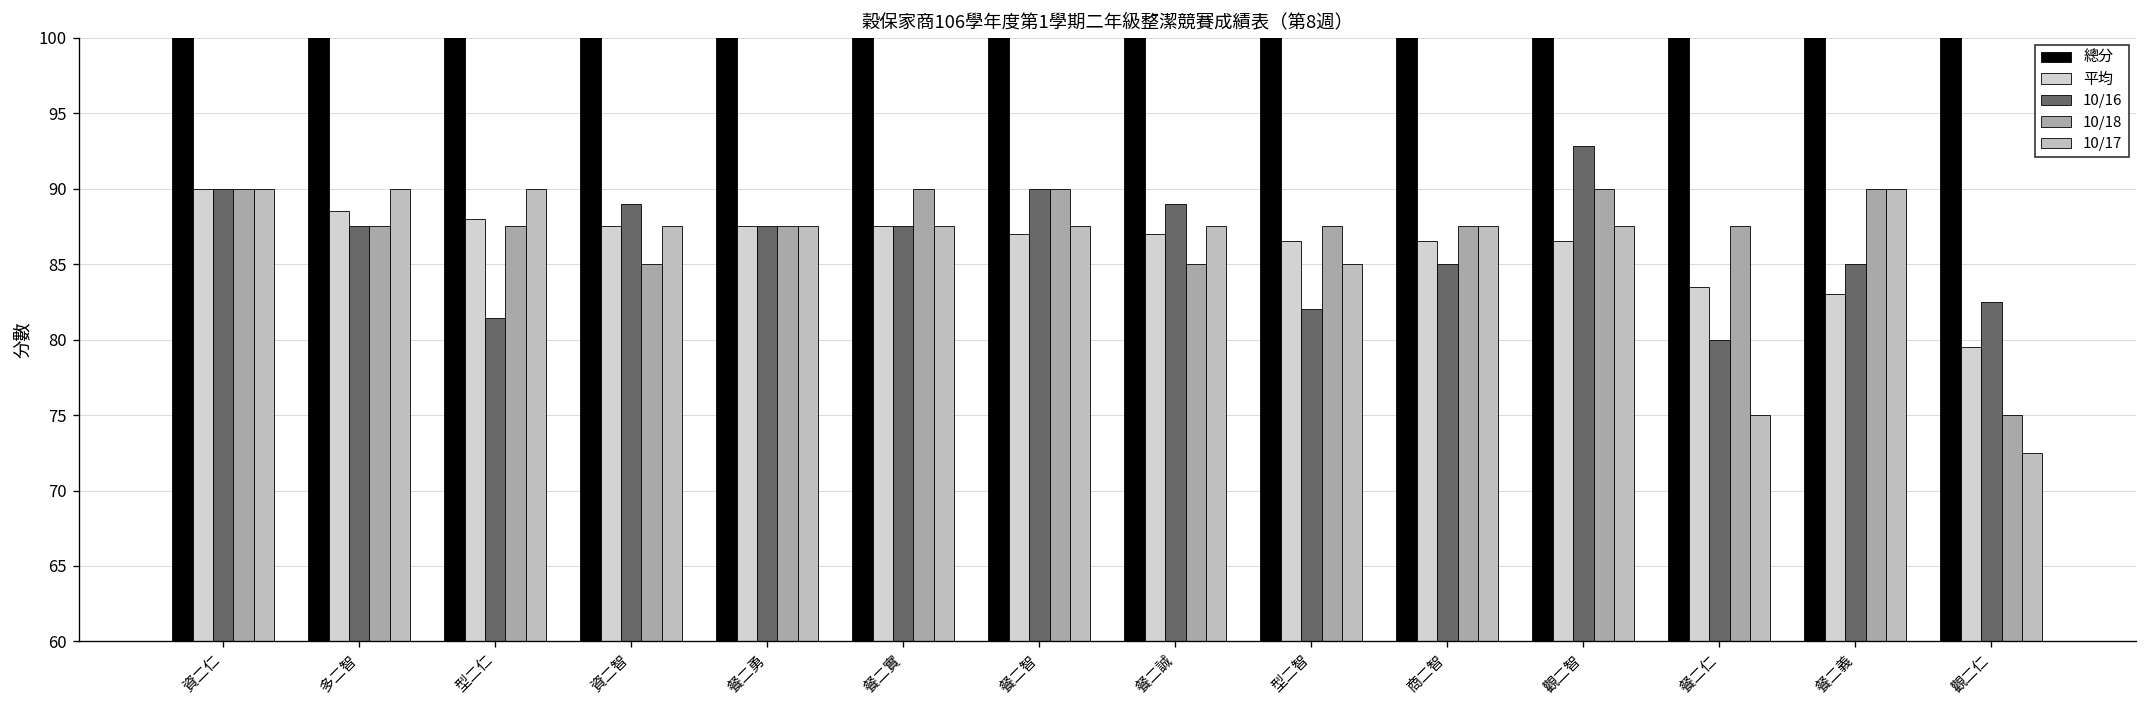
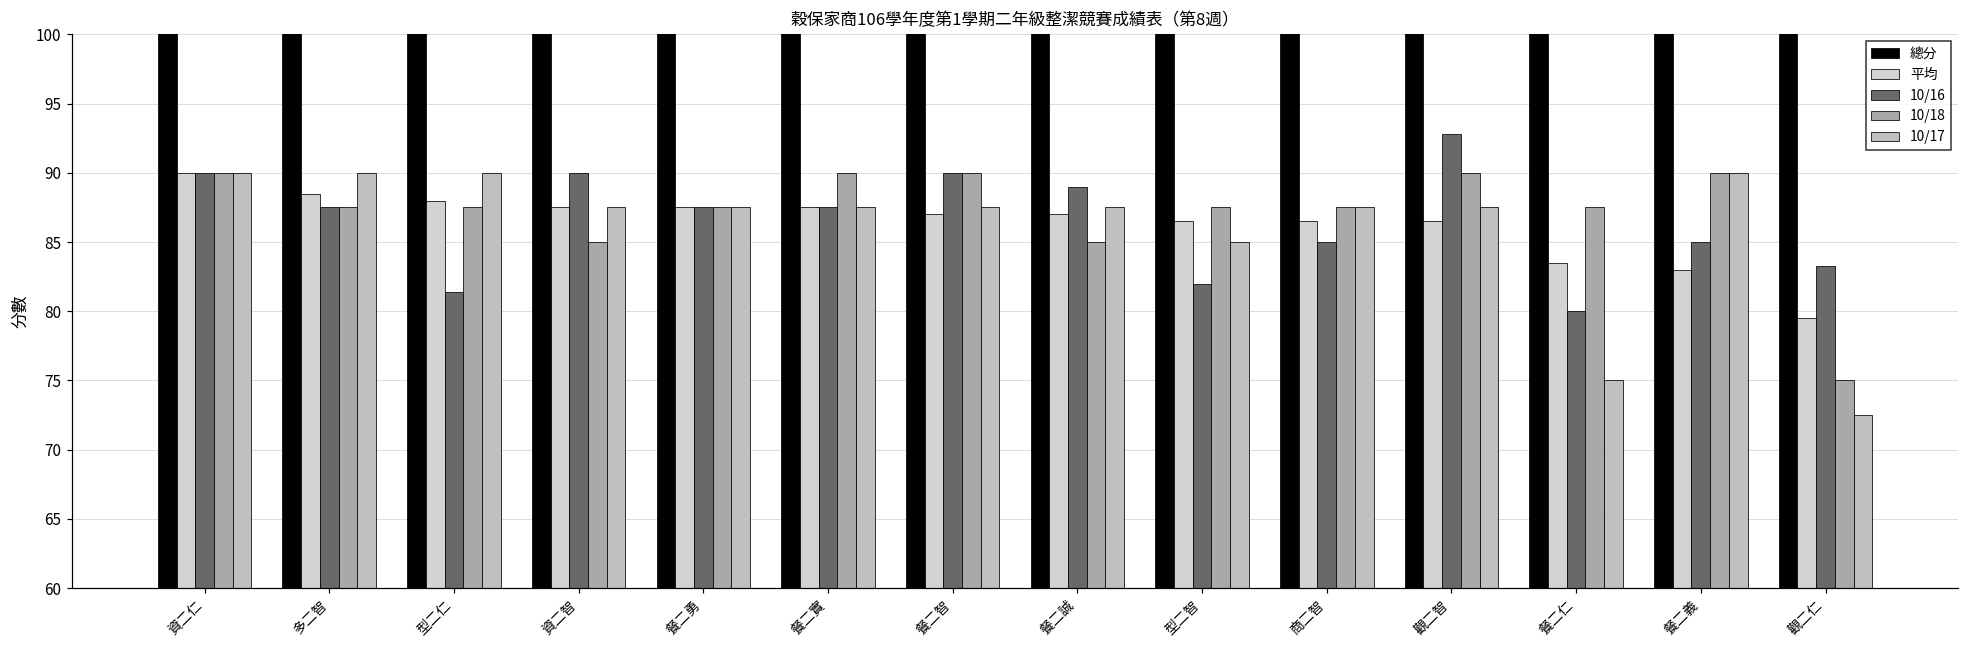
10/16, 資二智: 89 -> 90
10/16, 觀二仁: 82.5 -> 83.3
